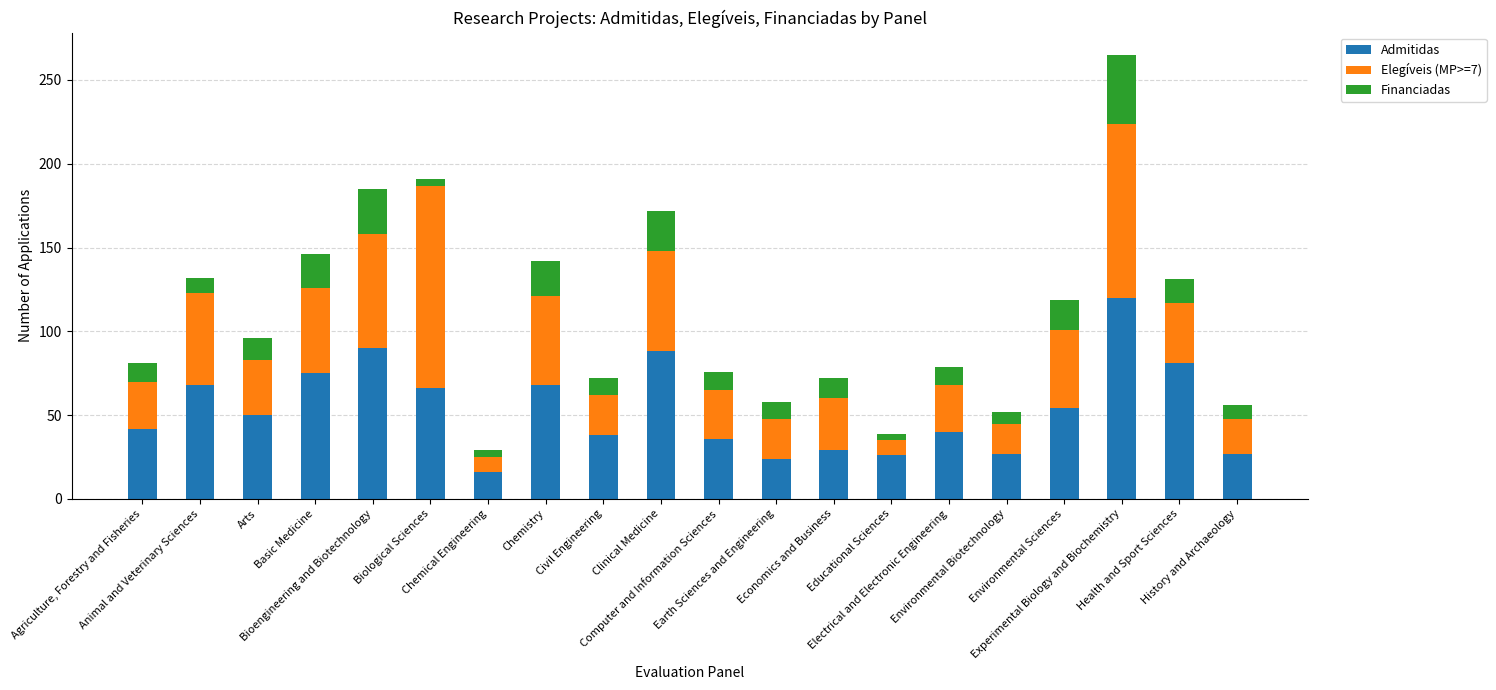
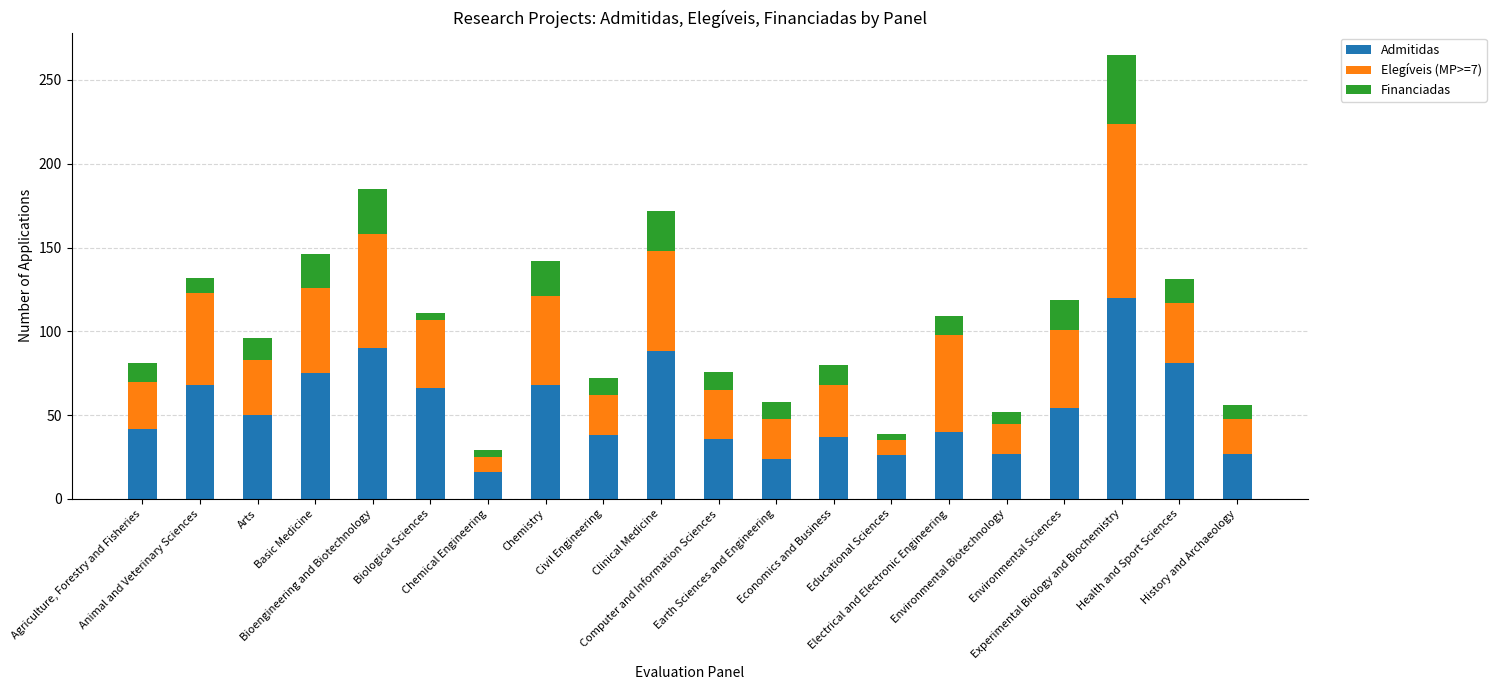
Elegíveis (MP>=7), Biological Sciences: 121 -> 41
Admitidas, Economics and Business: 29 -> 37
Elegíveis (MP>=7), Electrical and Electronic Engineering: 28 -> 58
